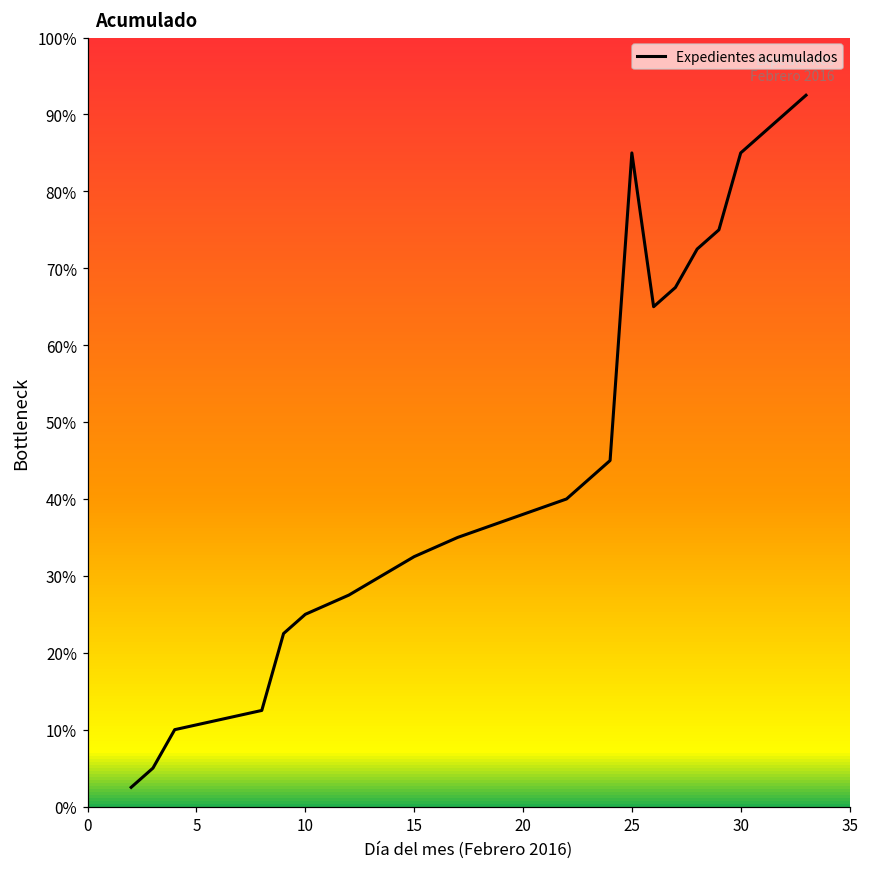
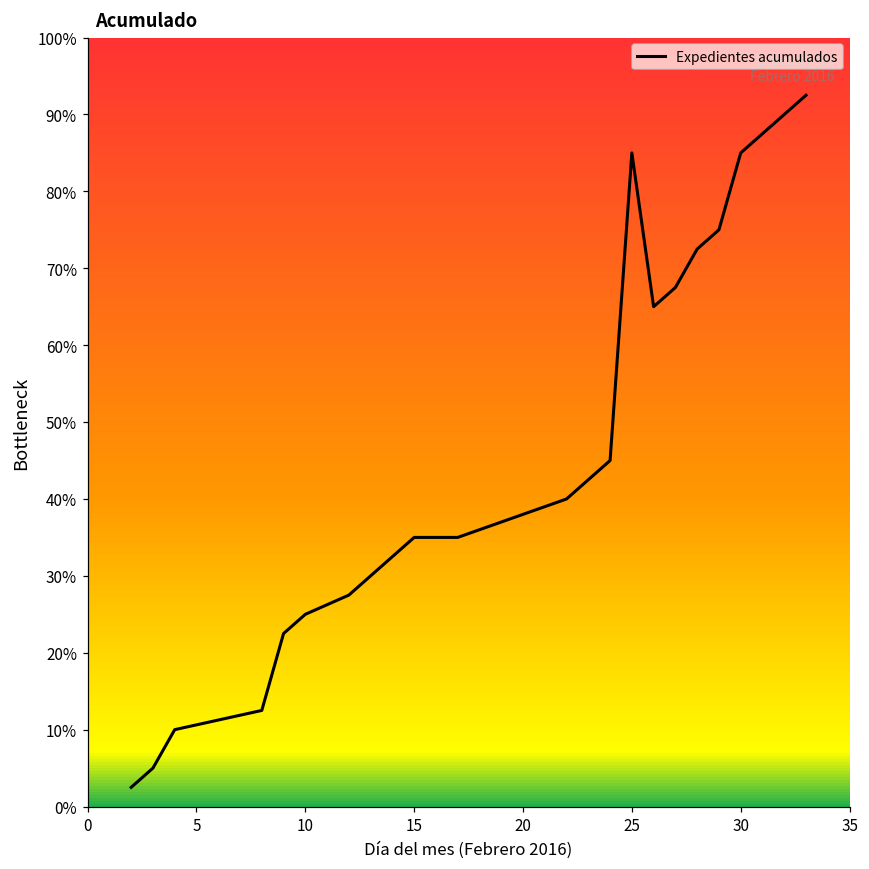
15: 33% -> 35%
